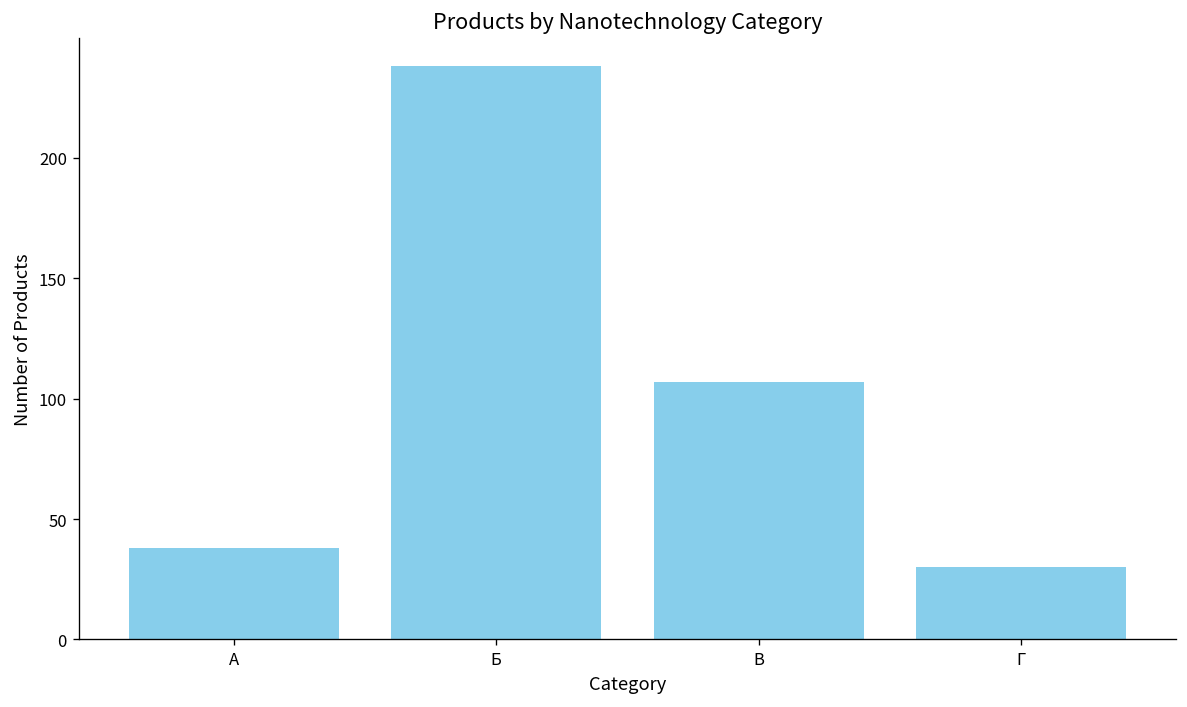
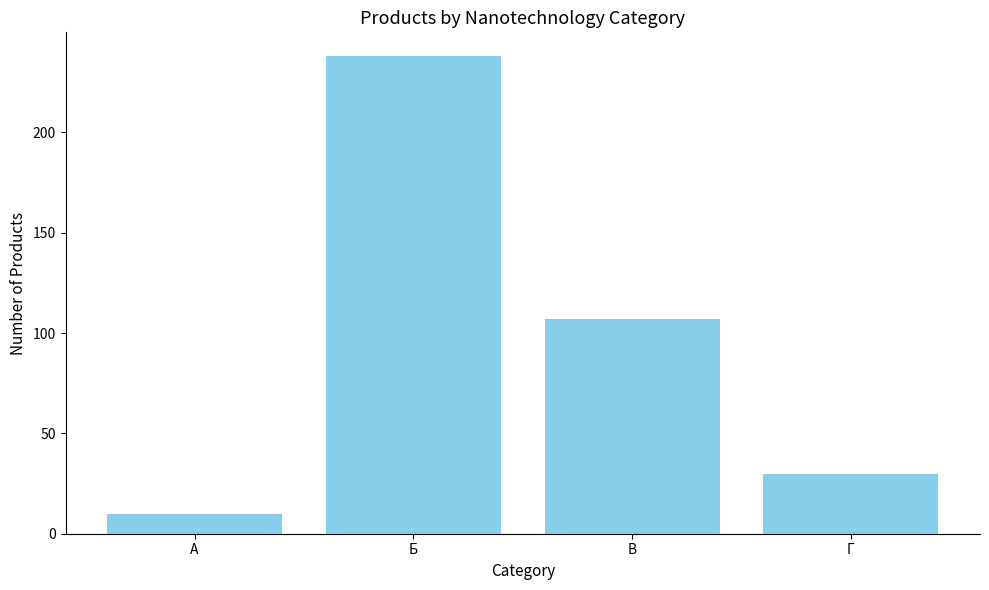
A: 38 -> 10
